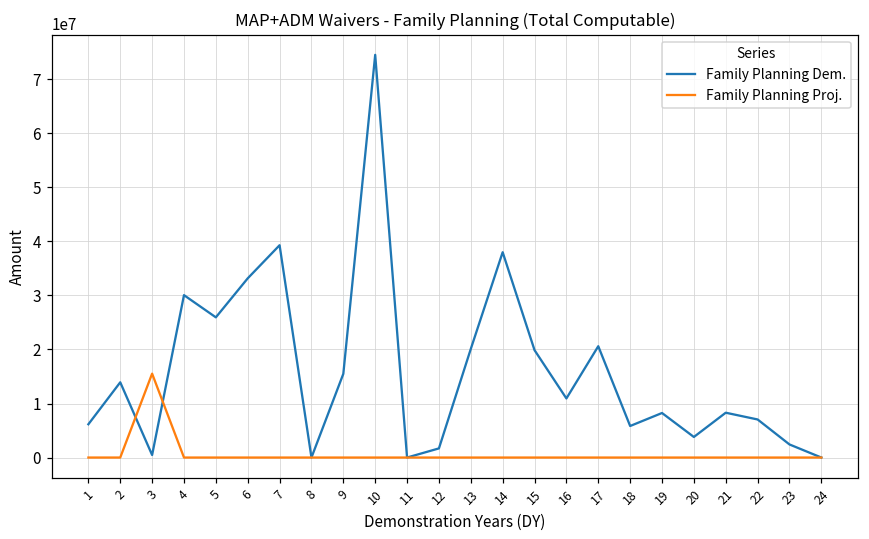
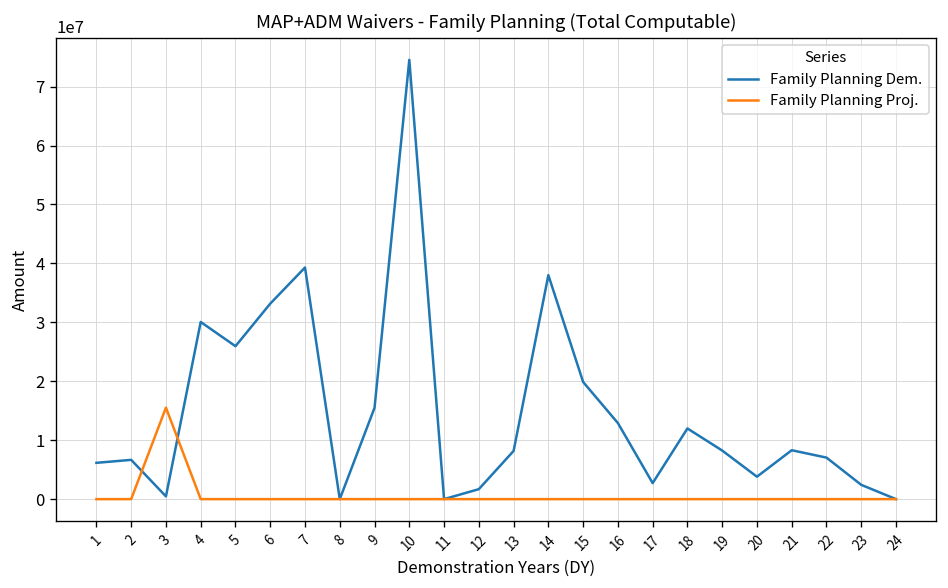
Family Planning Dem., 2: 14000000 -> 7000000
Family Planning Dem., 13: 20000000 -> 8000000
Family Planning Dem., 16: 11000000 -> 13000000
Family Planning Dem., 17: 21000000 -> 3000000
Family Planning Dem., 18: 6000000 -> 12000000
